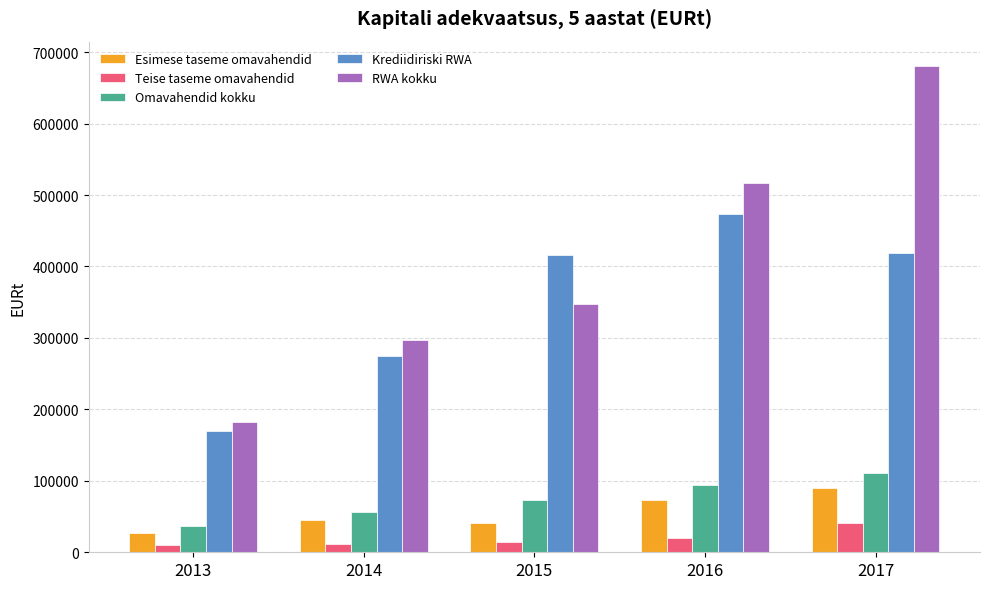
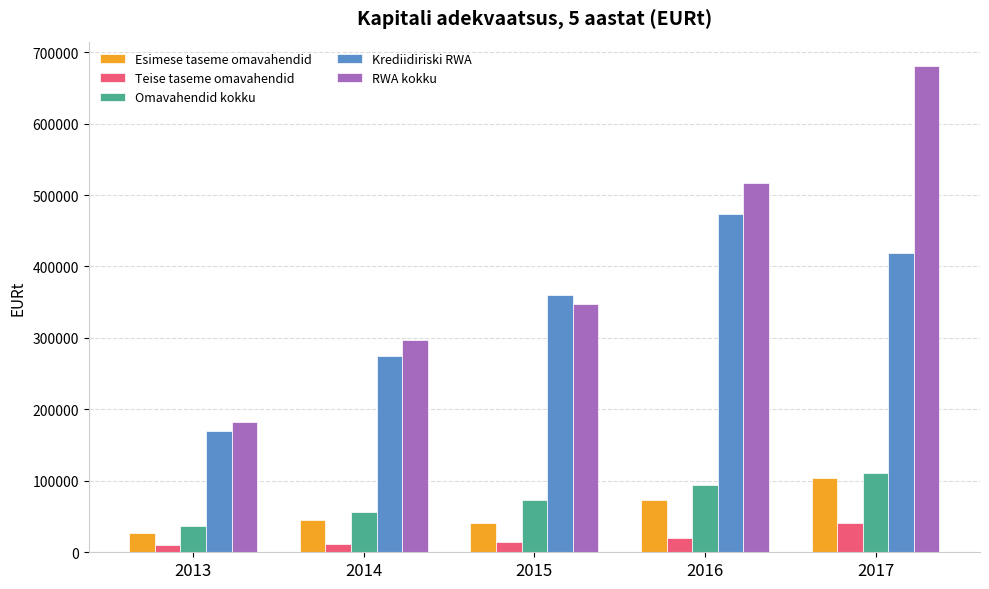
Krediidiriski RWA, 2015: 420000 -> 360000
Esimese taseme omavahendid, 2017: 90000 -> 100000
